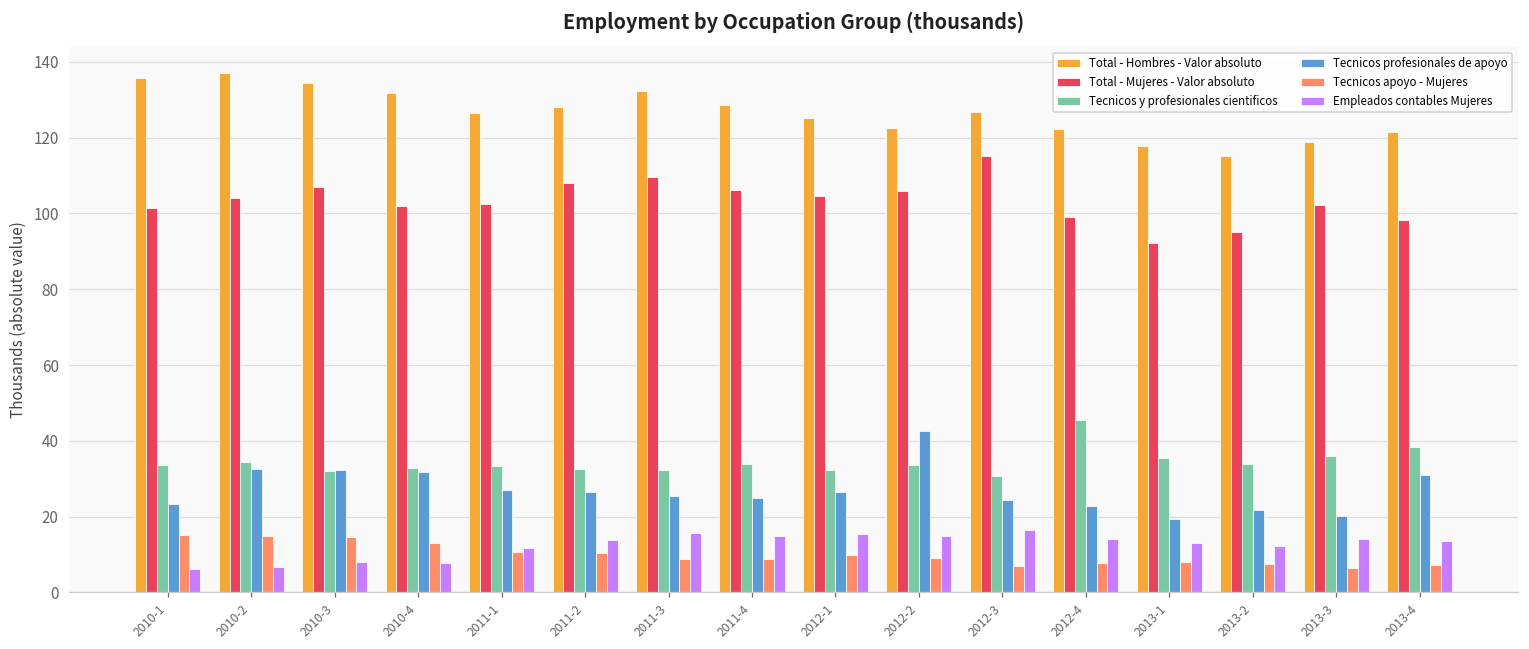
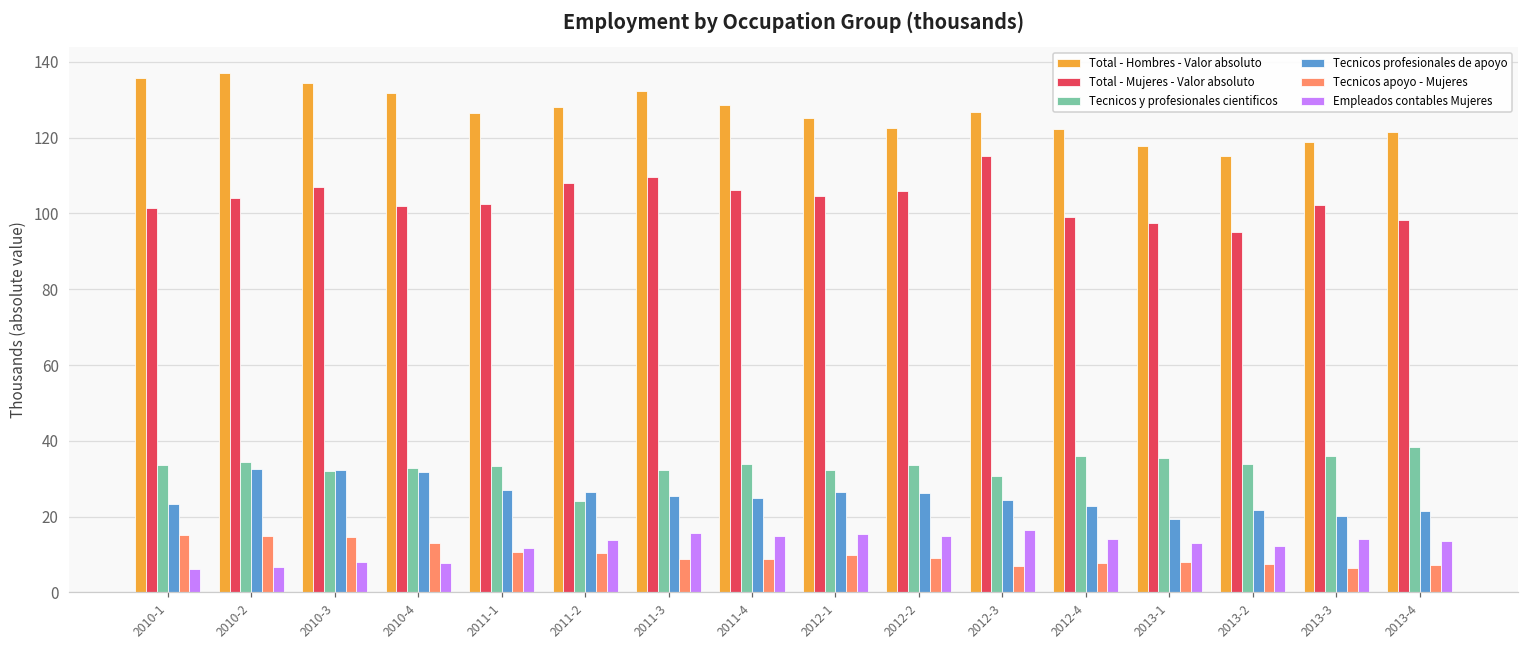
Tecnicos y profesionales cientificos, 2011-2: 33 -> 24
Tecnicos profesionales de apoyo, 2012-2: 43 -> 26
Tecnicos y profesionales cientificos, 2012-4: 46 -> 36
Total - Mujeres - Valor absoluto, 2013-1: 92 -> 98
Tecnicos profesionales de apoyo, 2013-4: 31 -> 22
